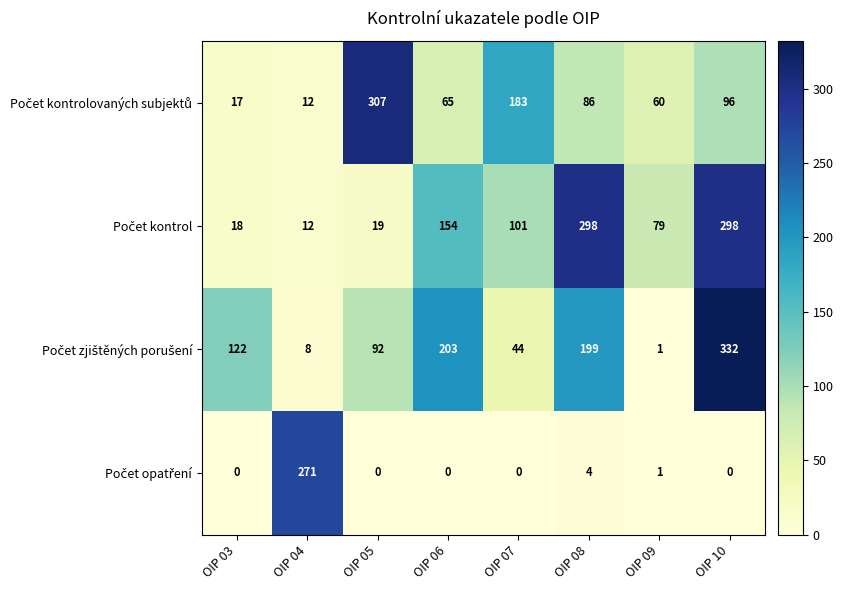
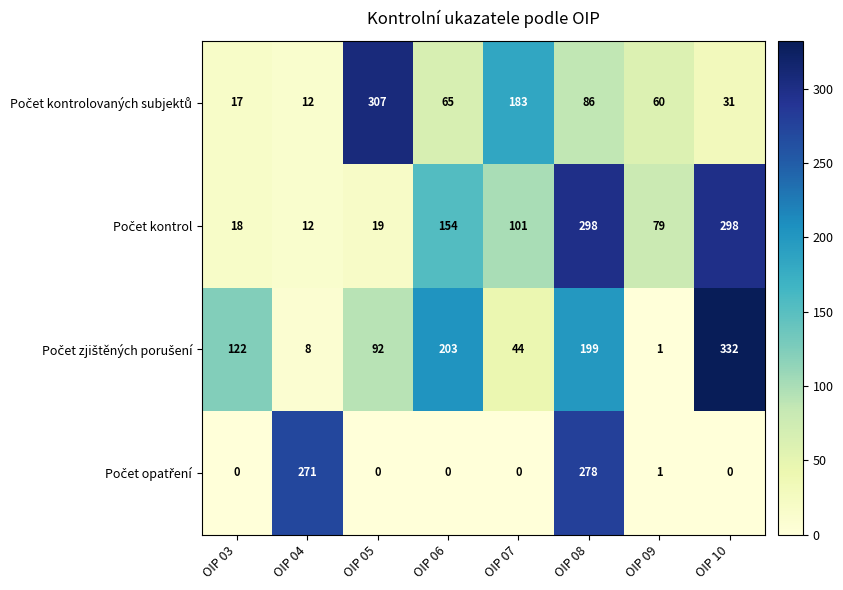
Počet kontrolovaných subjektů, OIP 10: 96 -> 31
Počet opatření, OIP 08: 4 -> 278
